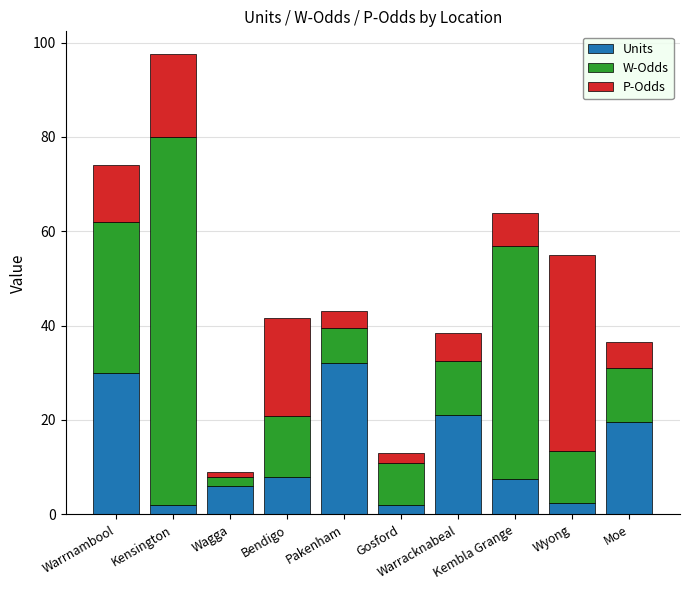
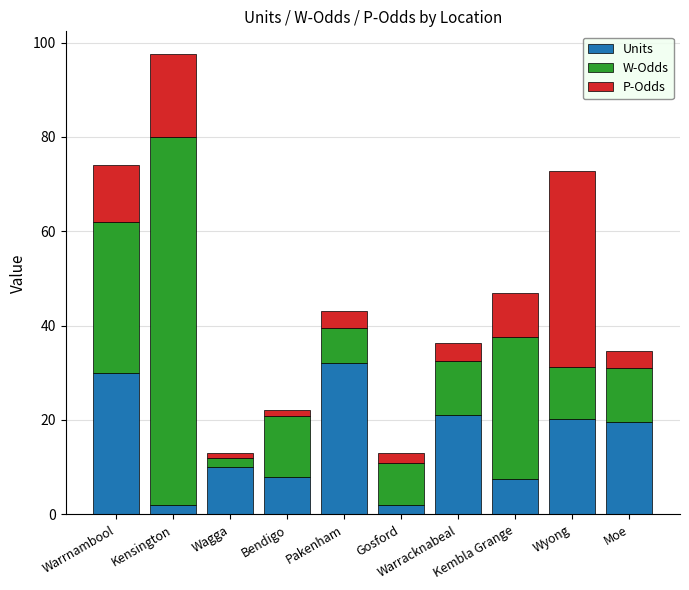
Units, Wagga: 6 -> 10
P-Odds, Bendigo: 21 -> 1
P-Odds, Warracknabeal: 6 -> 4
W-Odds, Kembla Grange: 50 -> 30
P-Odds, Kembla Grange: 7 -> 9
Units, Wyong: 3 -> 20
P-Odds, Moe: 5 -> 4
